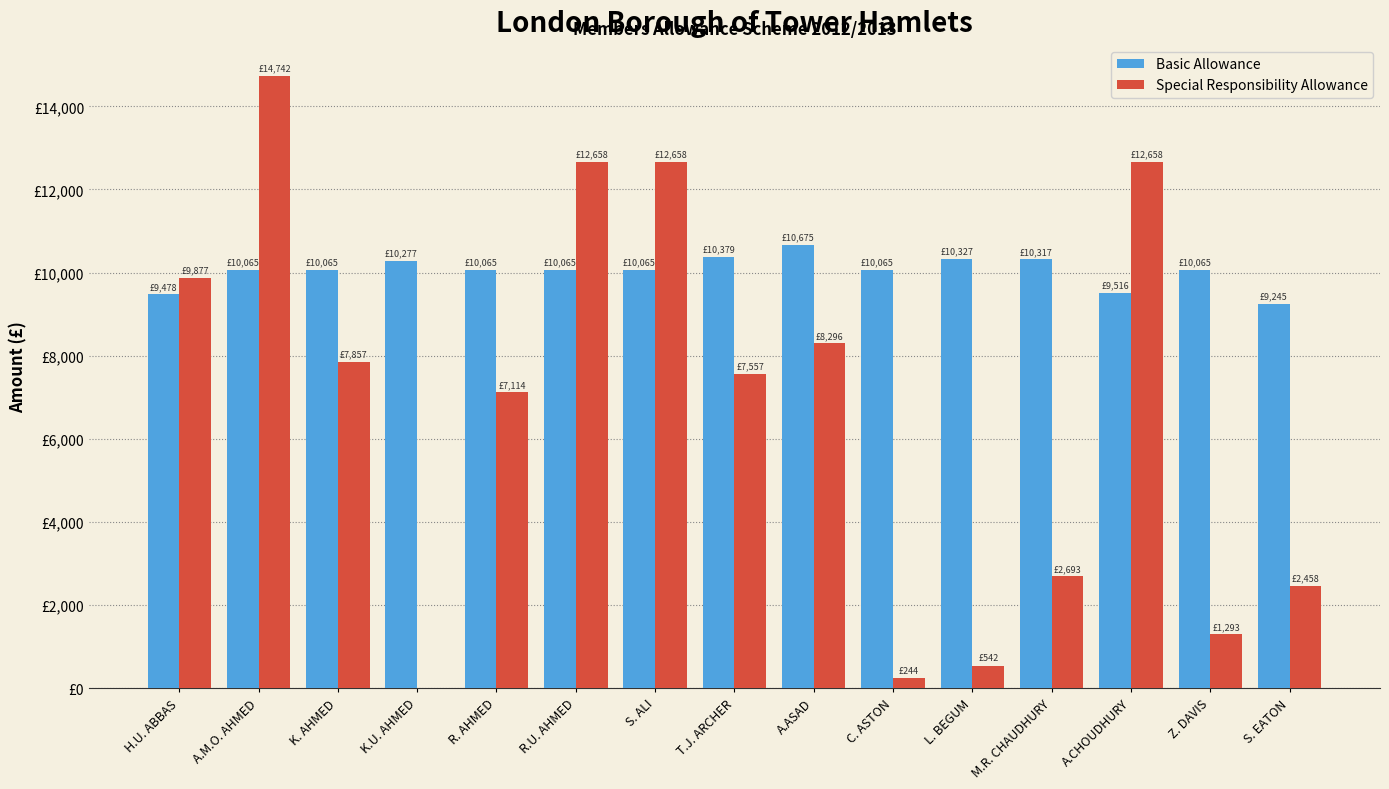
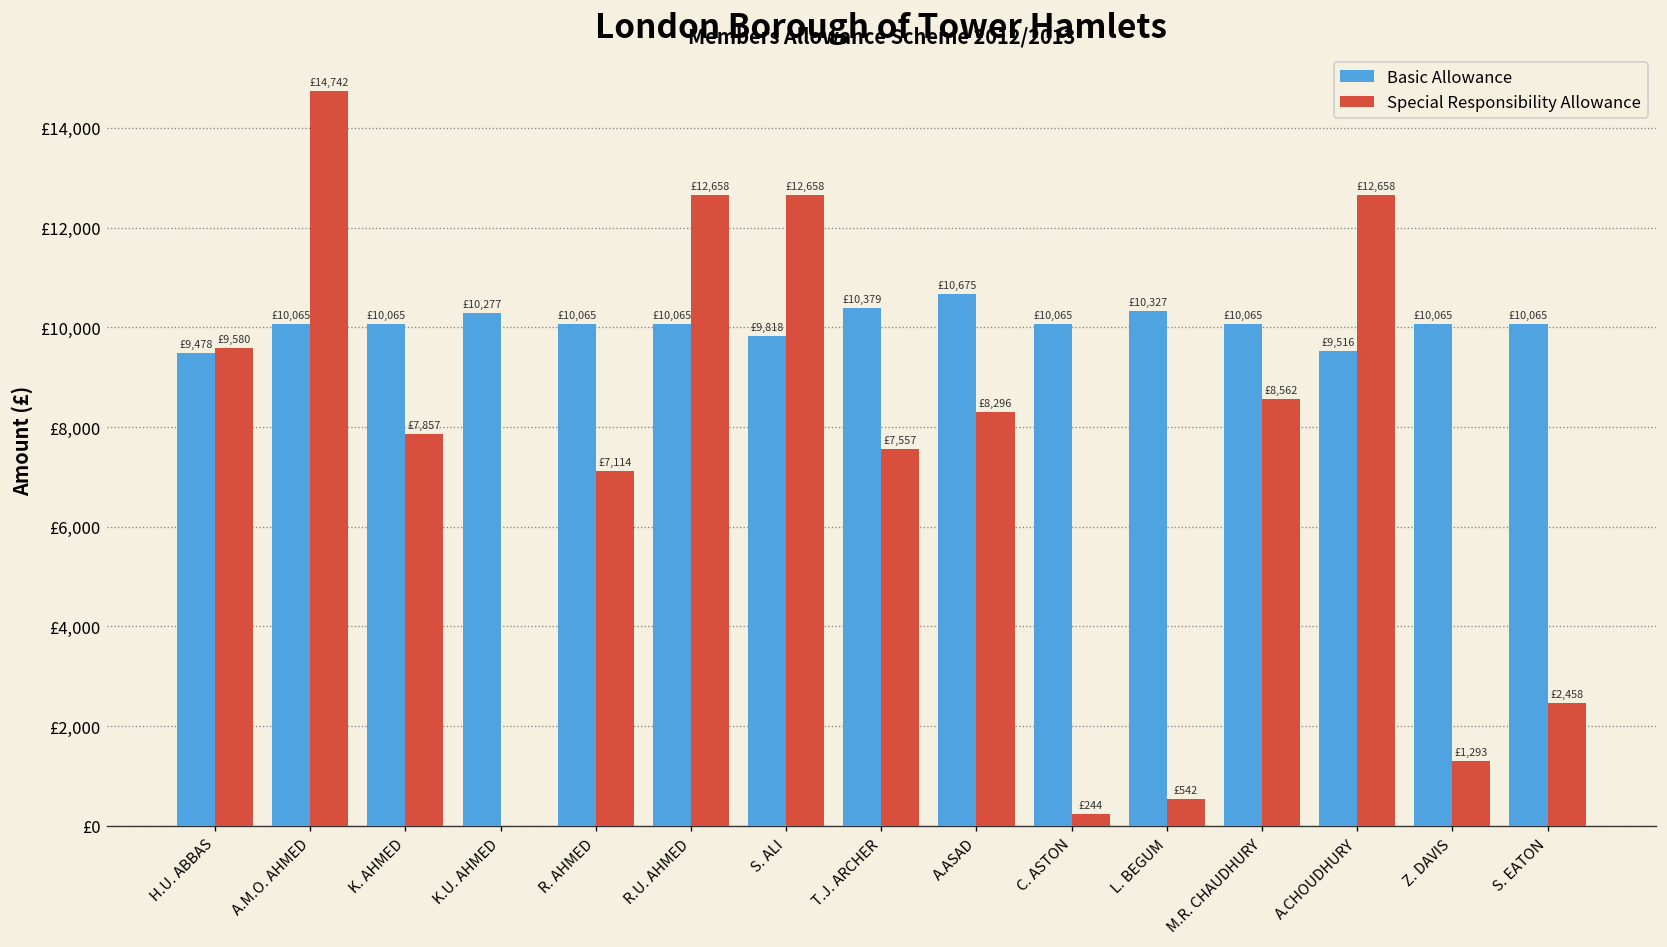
Special Responsibility Allowance, H.U. ABBAS: £9,877 -> £9,580
Basic Allowance, S. ALI: £10,065 -> £9,818
Basic Allowance, M.R. CHAUDHURY: £10,317 -> £10,065
Special Responsibility Allowance, M.R. CHAUDHURY: £2,693 -> £8,562
Basic Allowance, S. EATON: £9,245 -> £10,065
